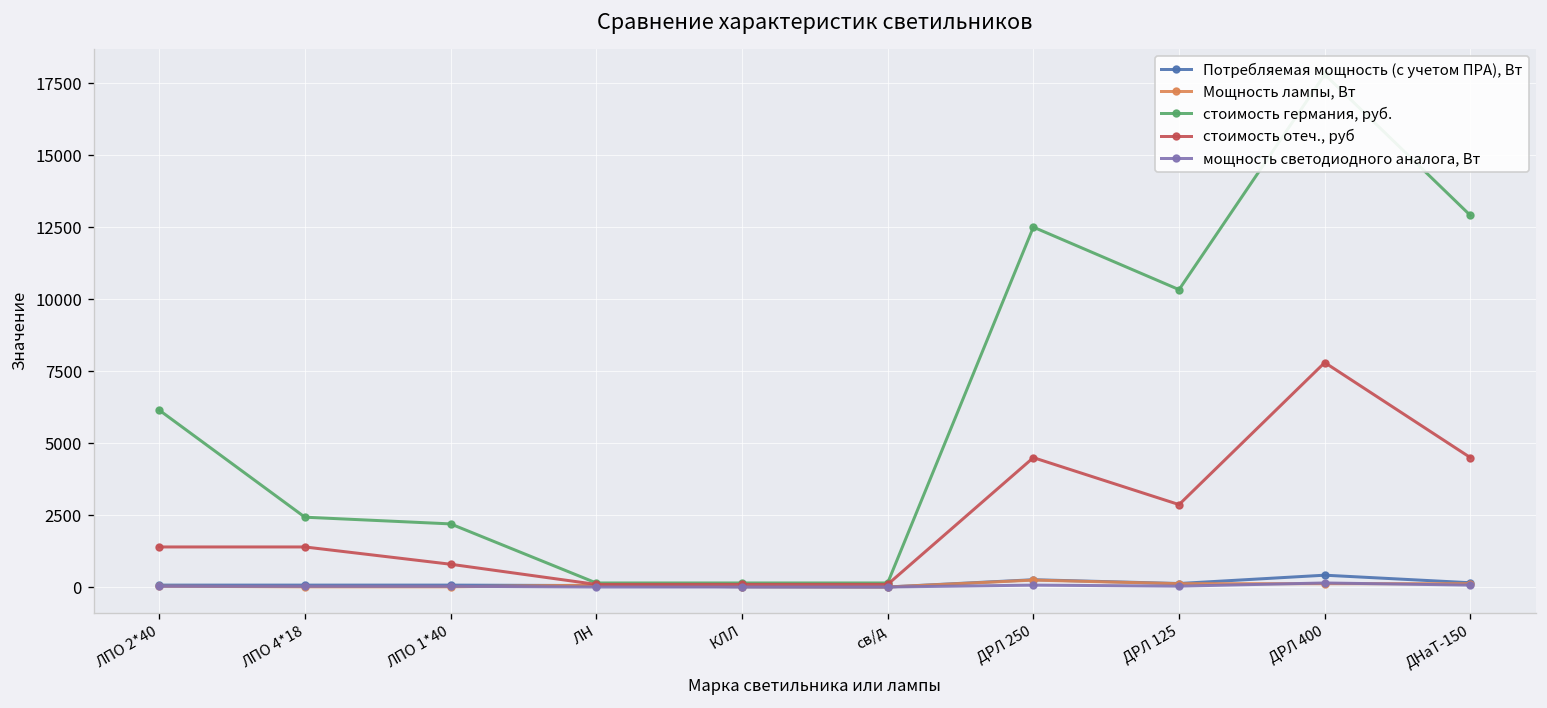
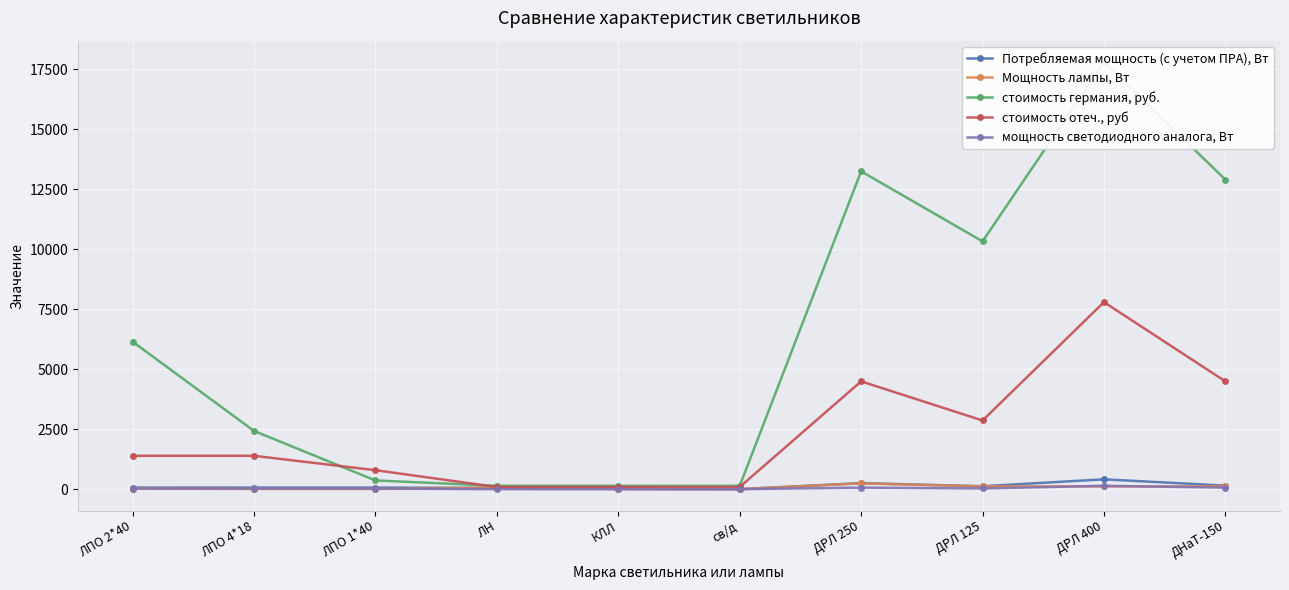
стоимость германия, руб., ЛПО 1*40: 2200 -> 400
стоимость германия, руб., ДРЛ 250: 12500 -> 13200
